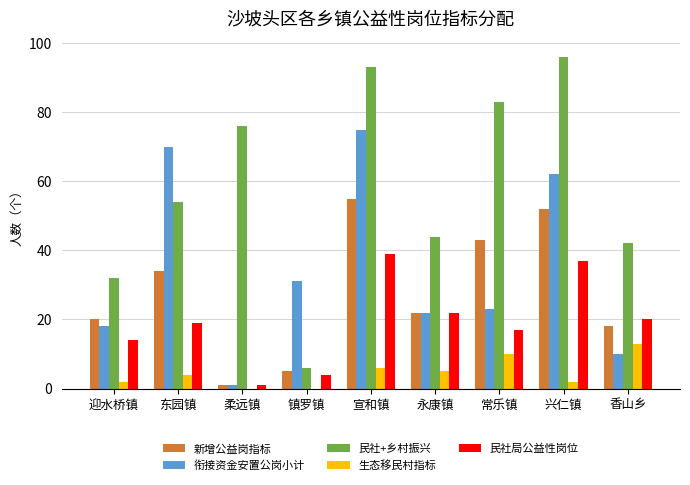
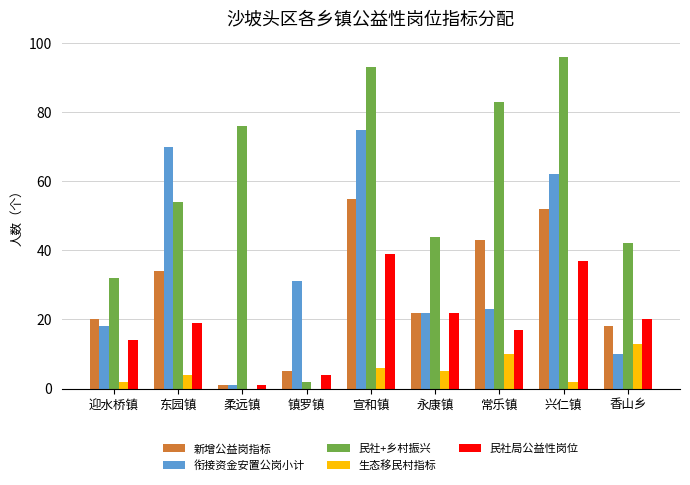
民社+乡村振兴, 镇罗镇: 6 -> 2
